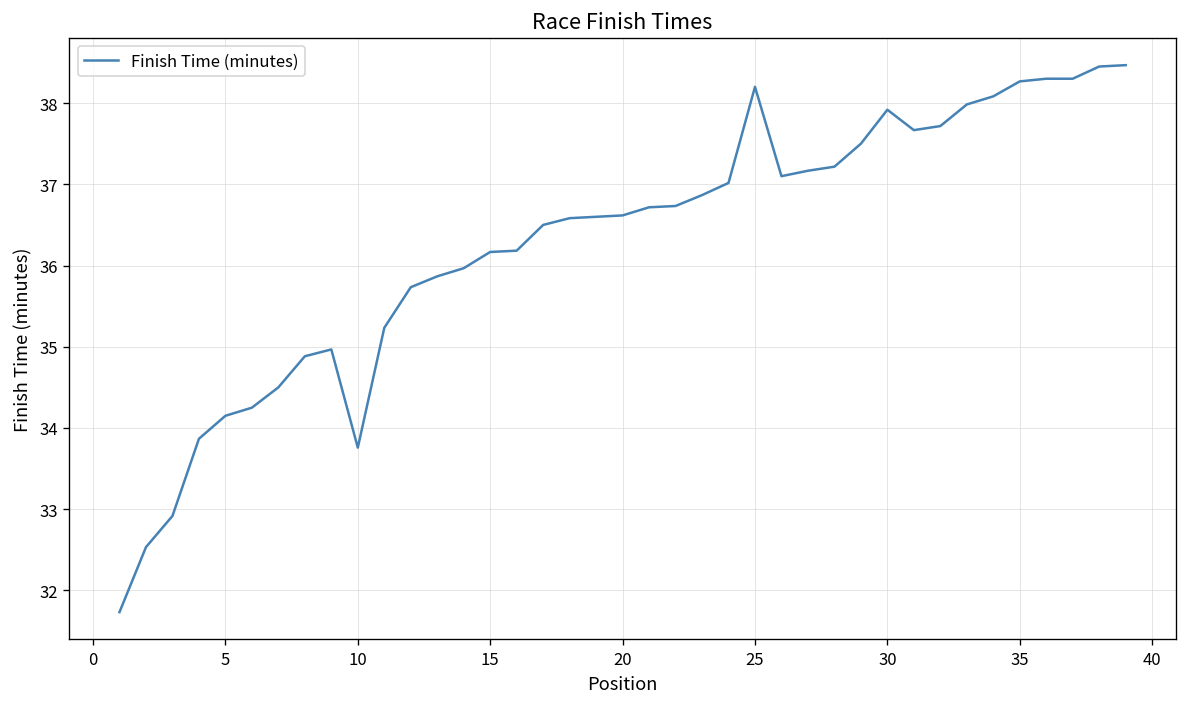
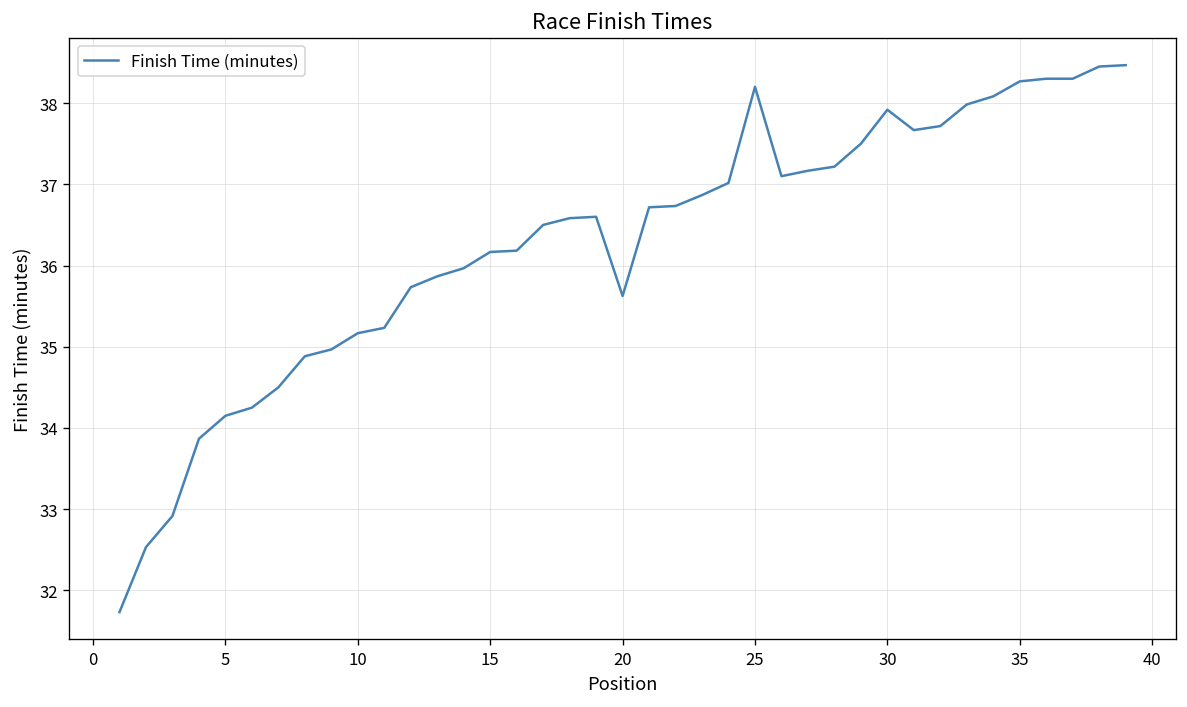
10: 33.8 -> 35.2
20: 36.6 -> 35.6
